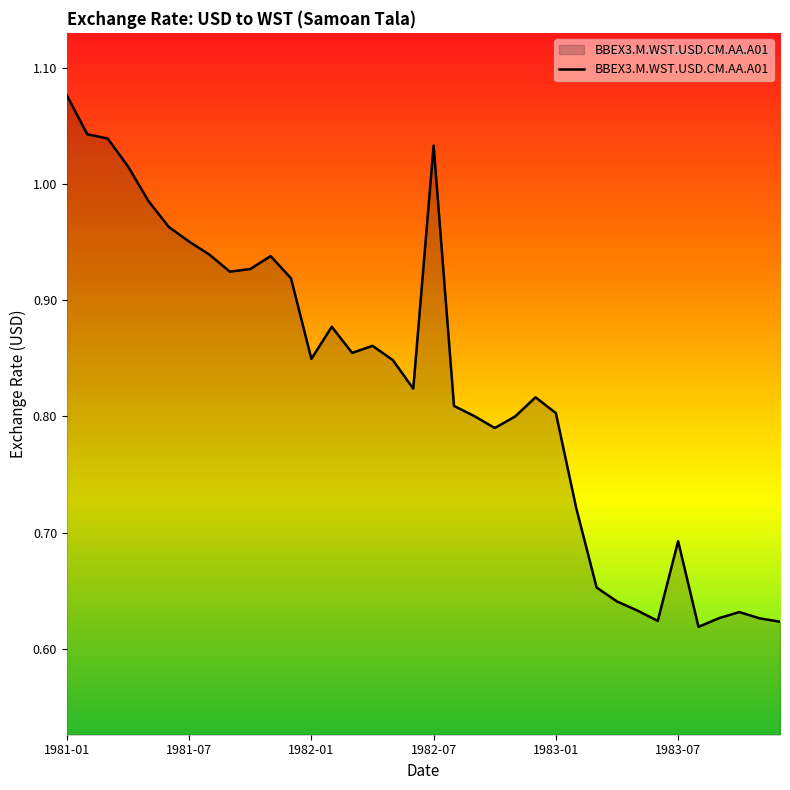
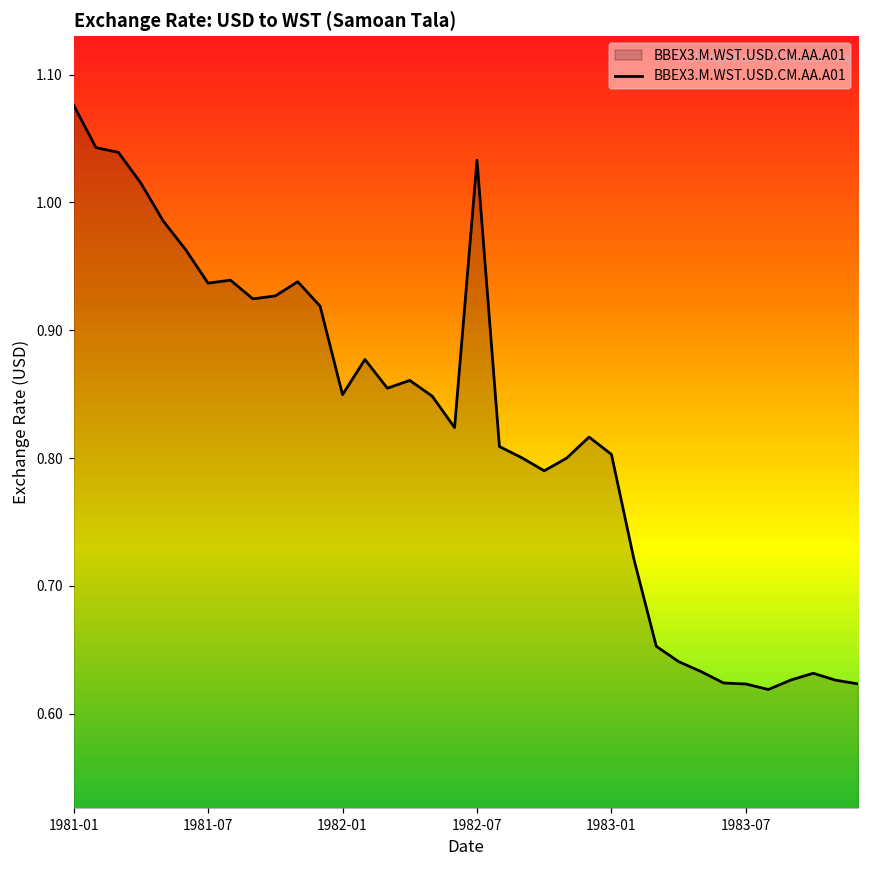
1981-07: 0.951 -> 0.937
1983-07: 0.693 -> 0.623
